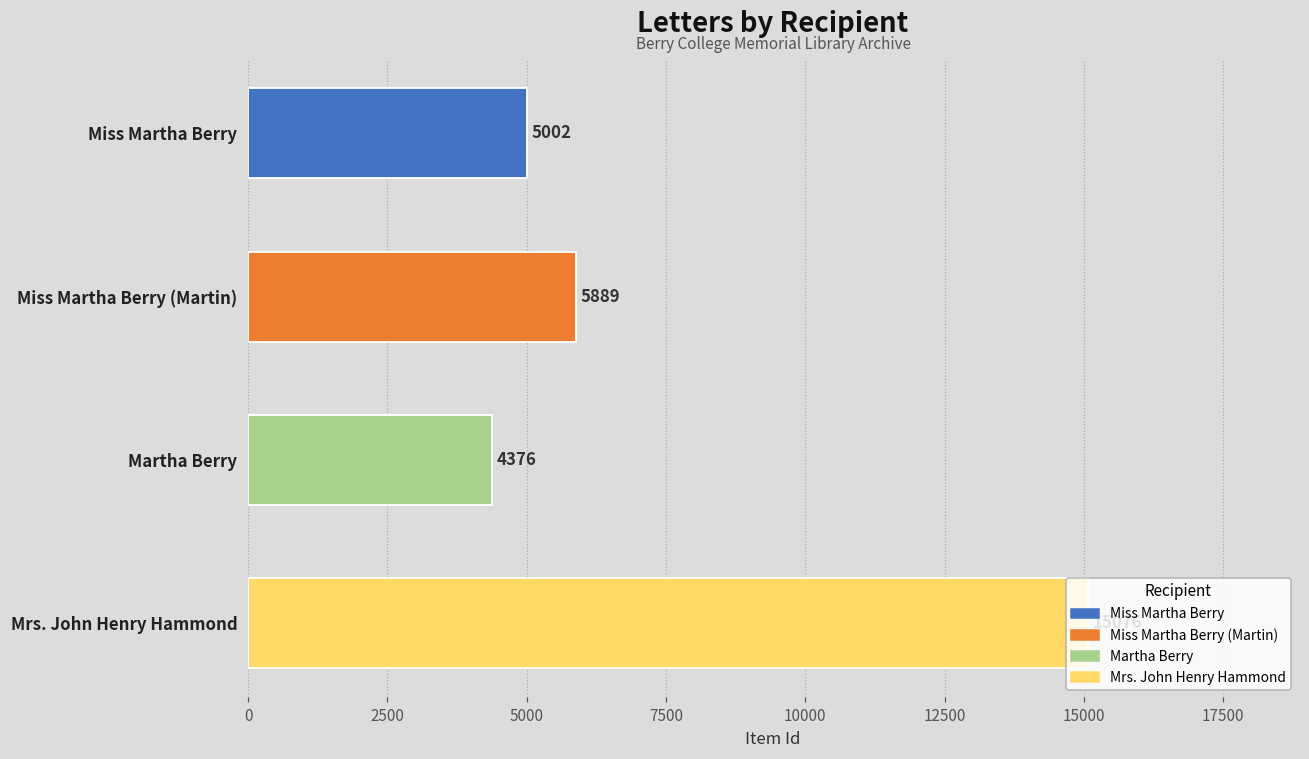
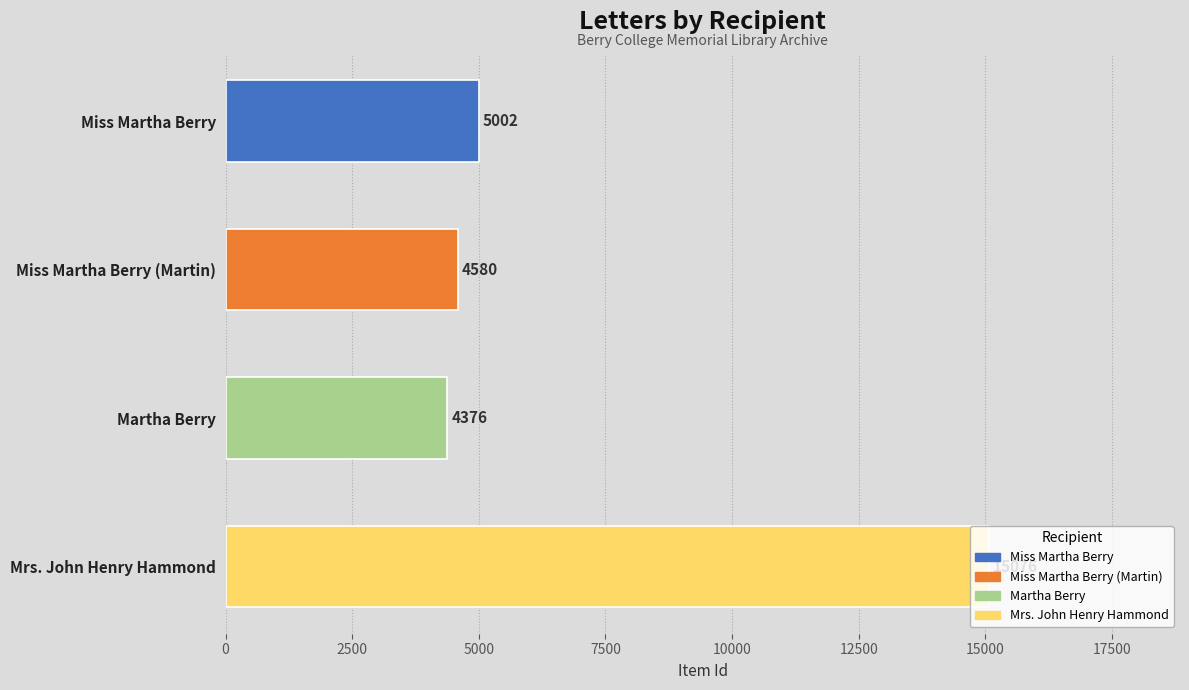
Miss Martha Berry (Martin): 5889 -> 4580
